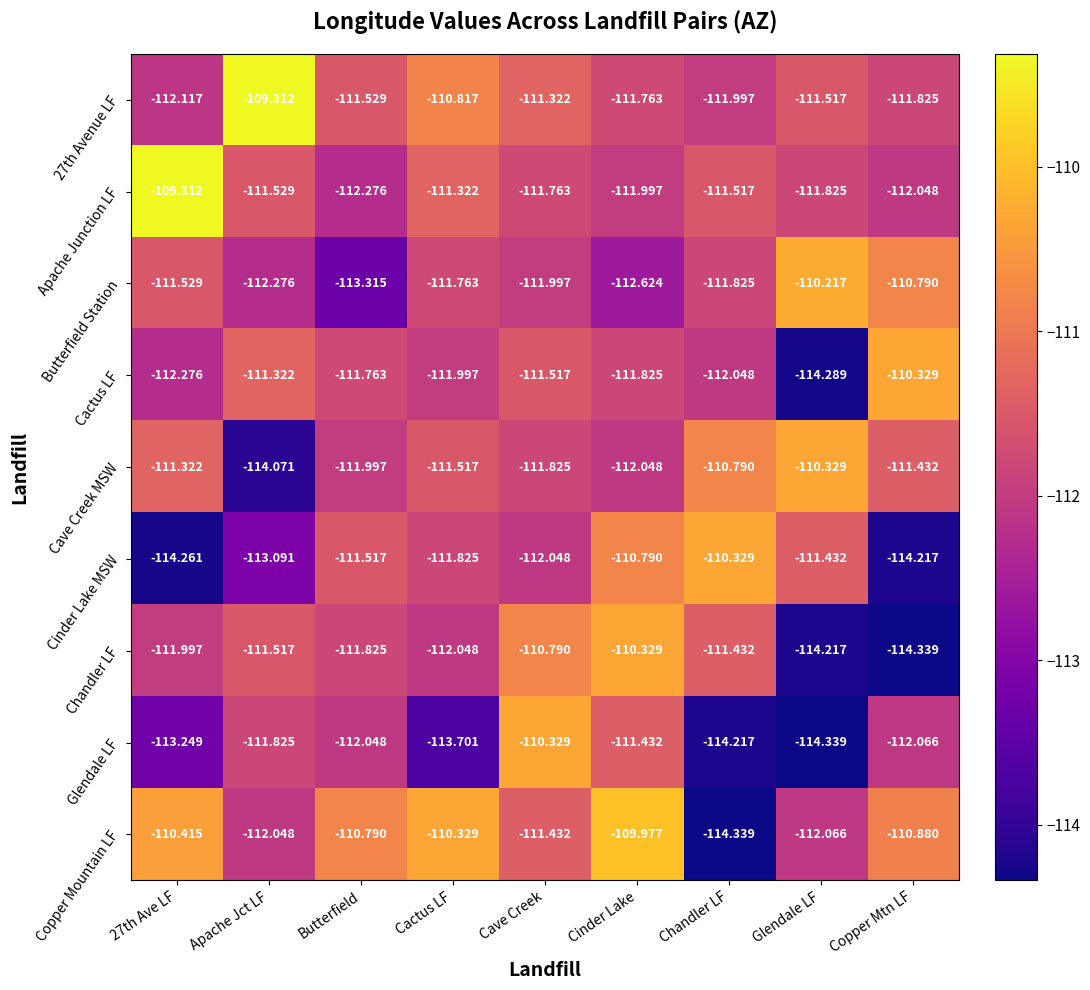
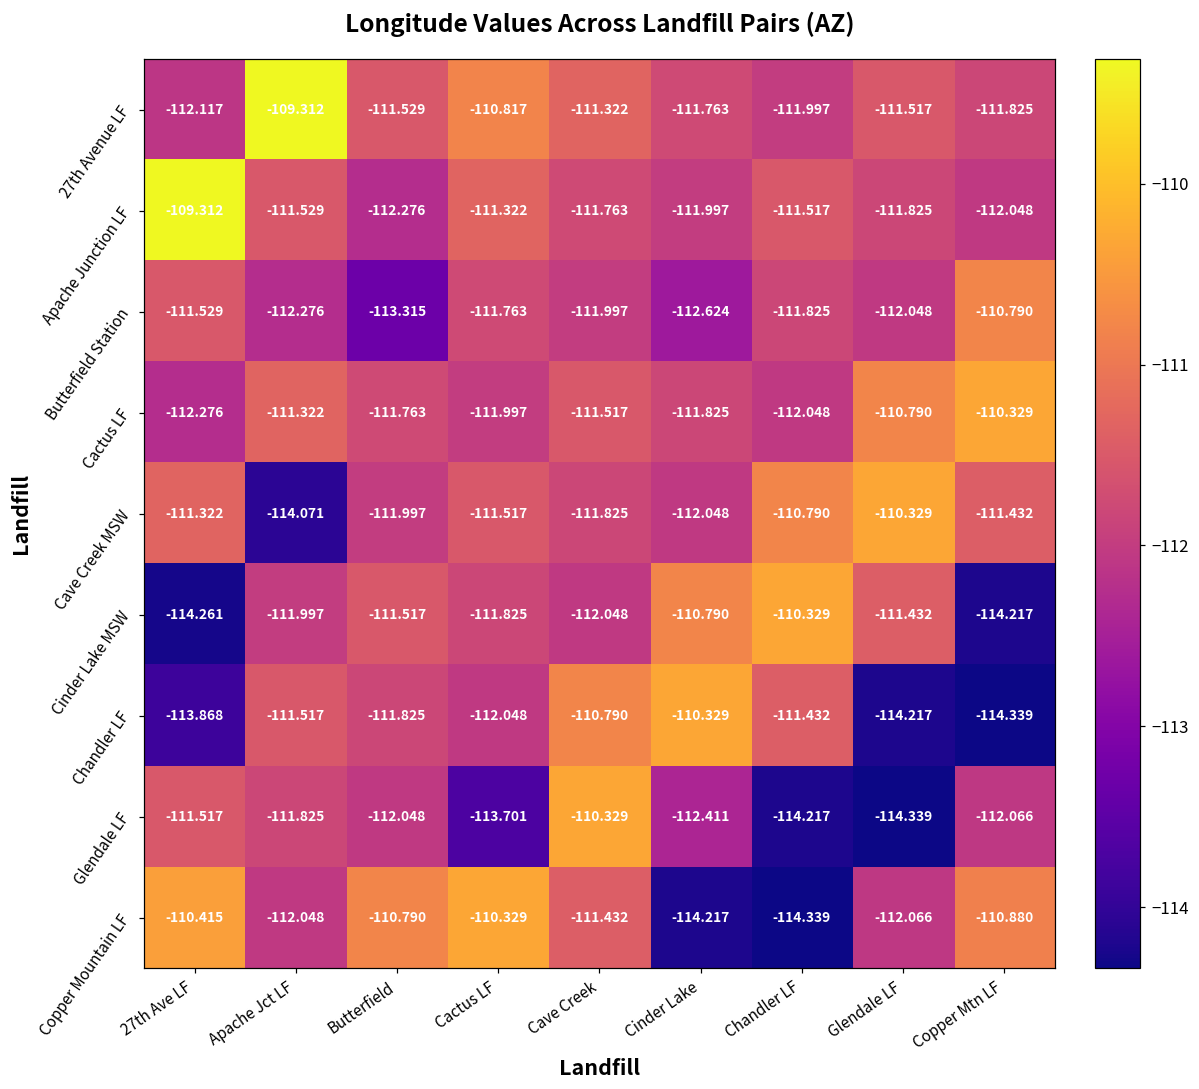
Butterfield Station, Glendale LF: -110.217 -> -112.048
Cactus LF, Glendale LF: -114.289 -> -110.790
Cinder Lake MSW, Apache Jct LF: -113.091 -> -111.997
Chandler LF, 27th Ave LF: -111.997 -> -113.868
Glendale LF, 27th Ave LF: -113.249 -> -111.517
Glendale LF, Cinder Lake: -111.432 -> -112.411
Copper Mountain LF, Cinder Lake: -109.977 -> -114.217
